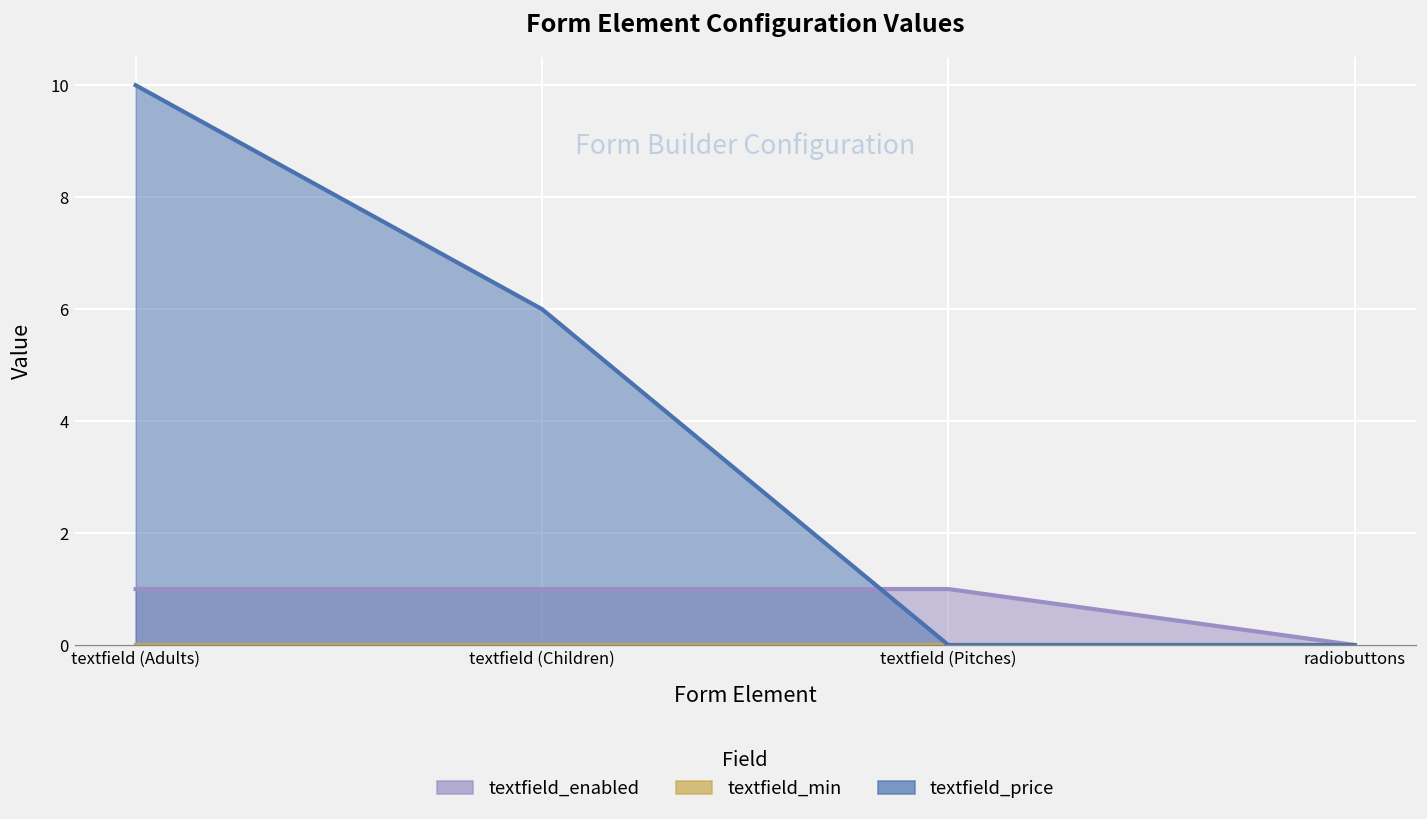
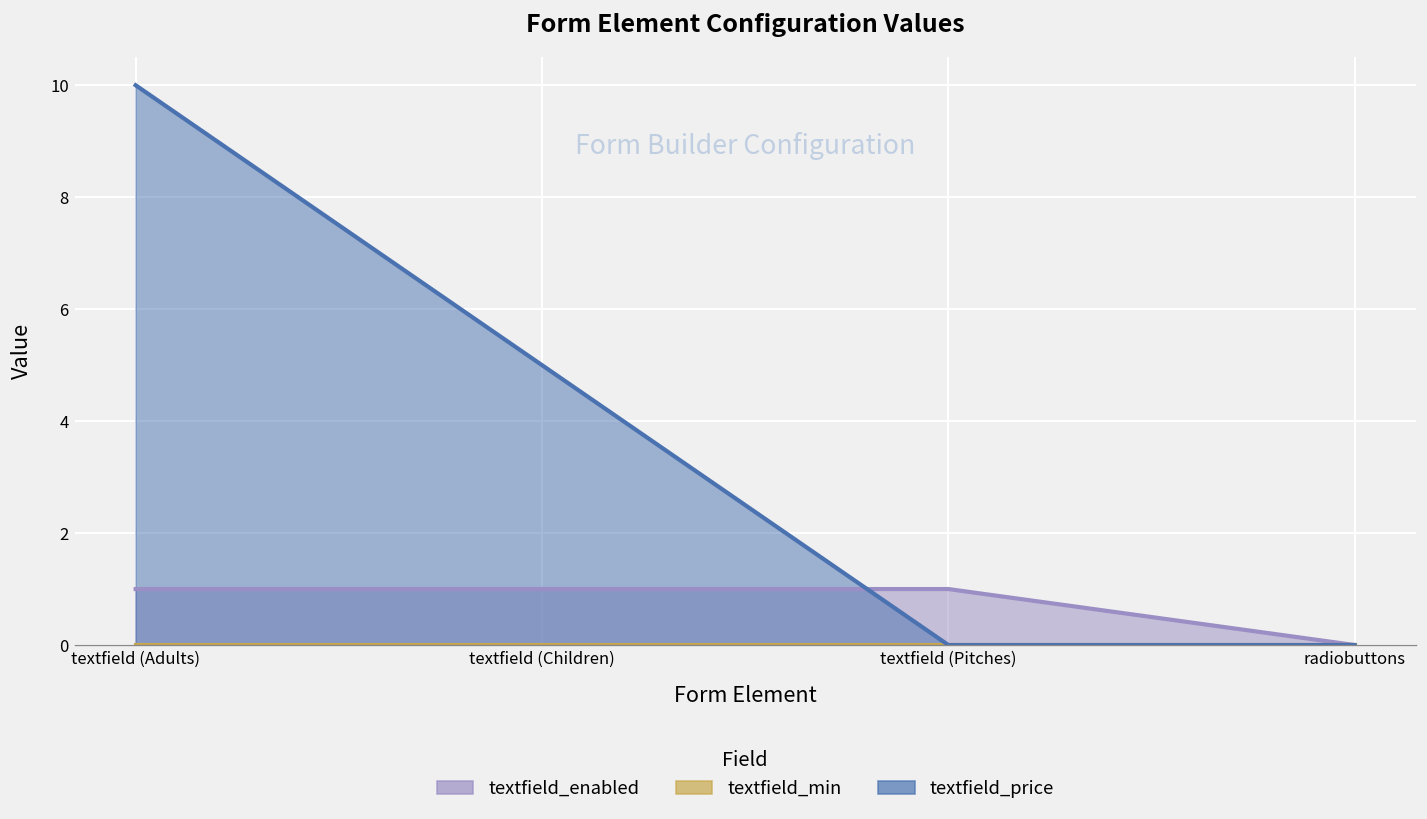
textfield_price, textfield (Children): 6 -> 5
